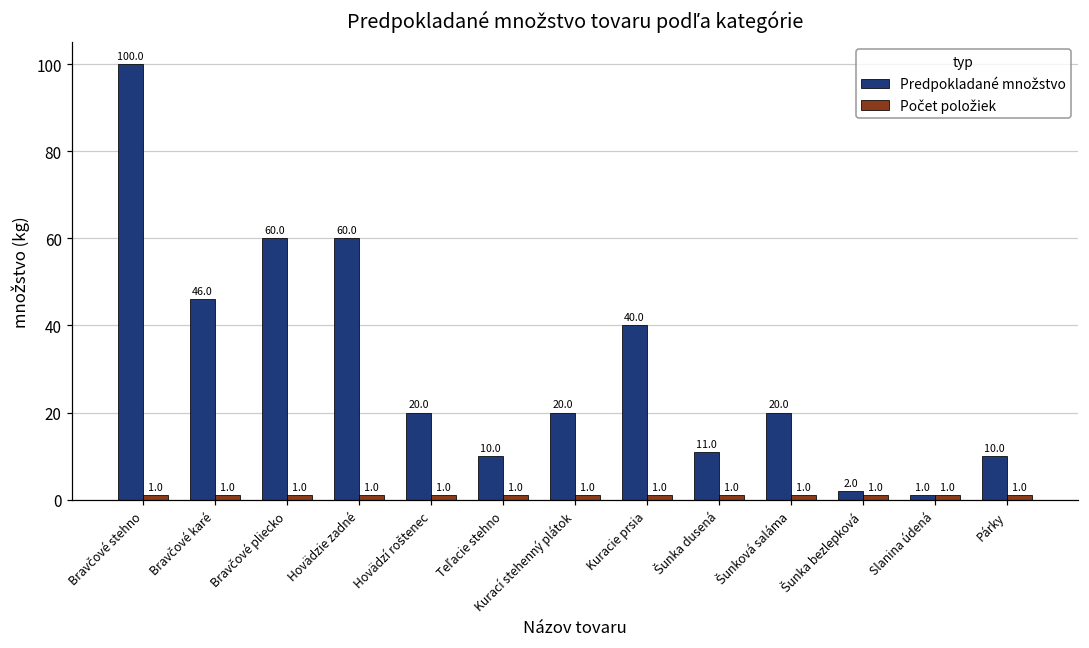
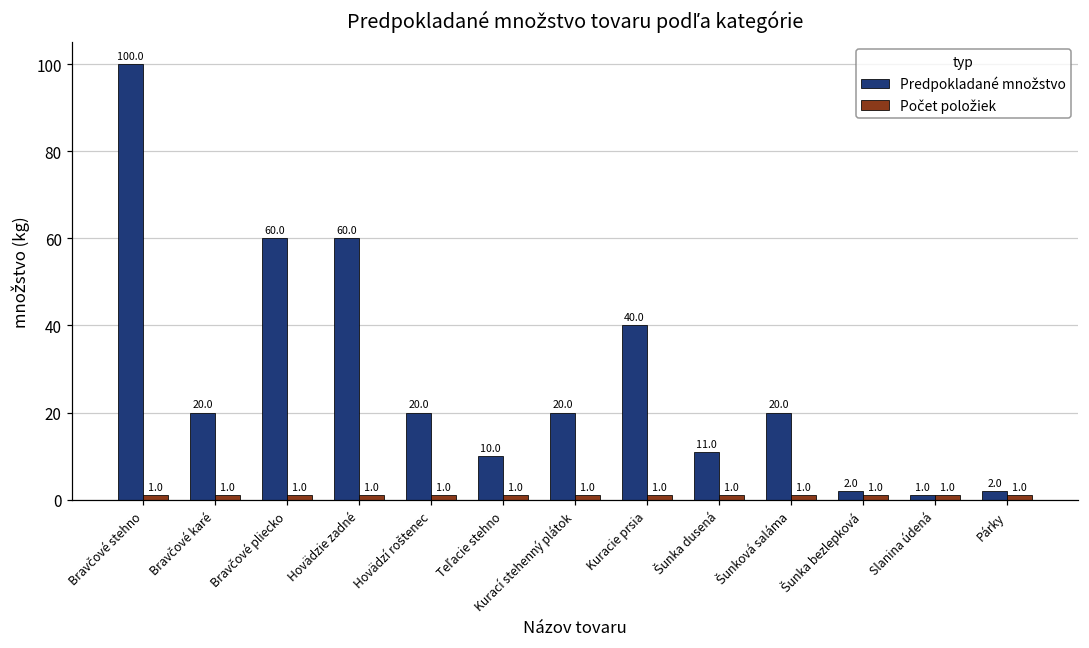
Predpokladané množstvo, Bravčové karé: 46.0 -> 20.0
Predpokladané množstvo, Párky: 10.0 -> 2.0
